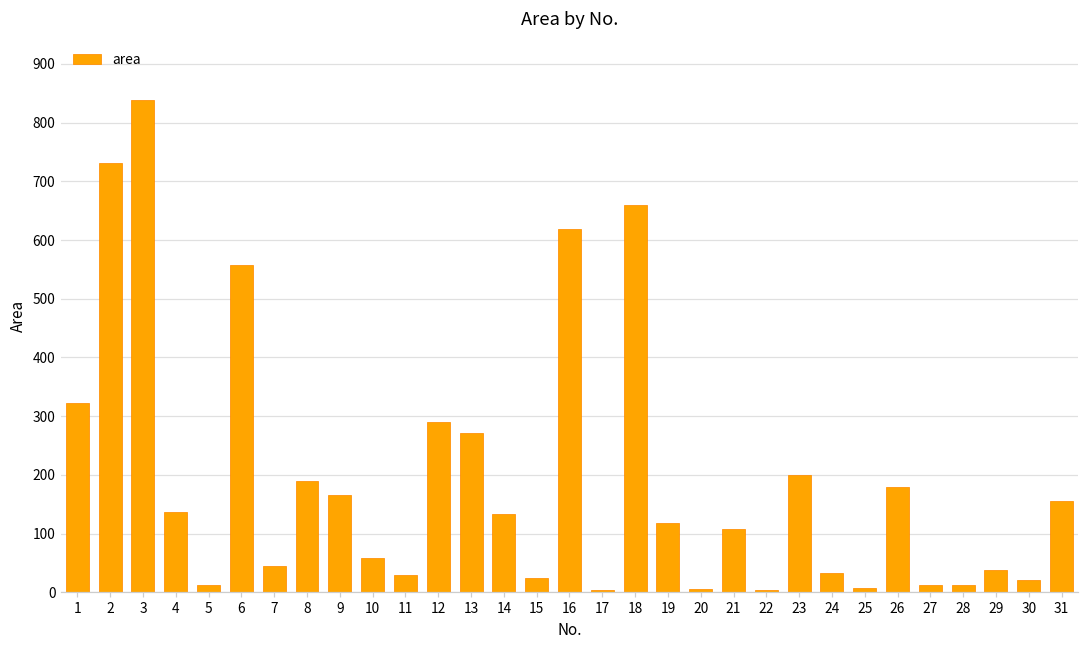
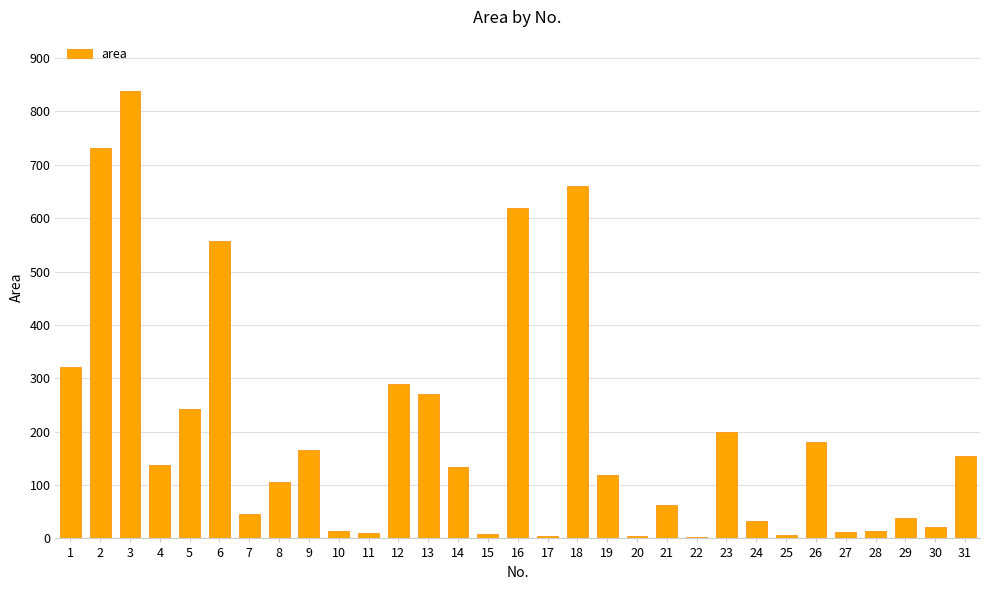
5: 10 -> 240
8: 190 -> 110
10: 60 -> 10
11: 30 -> 10
15: 20 -> 10
21: 110 -> 60
